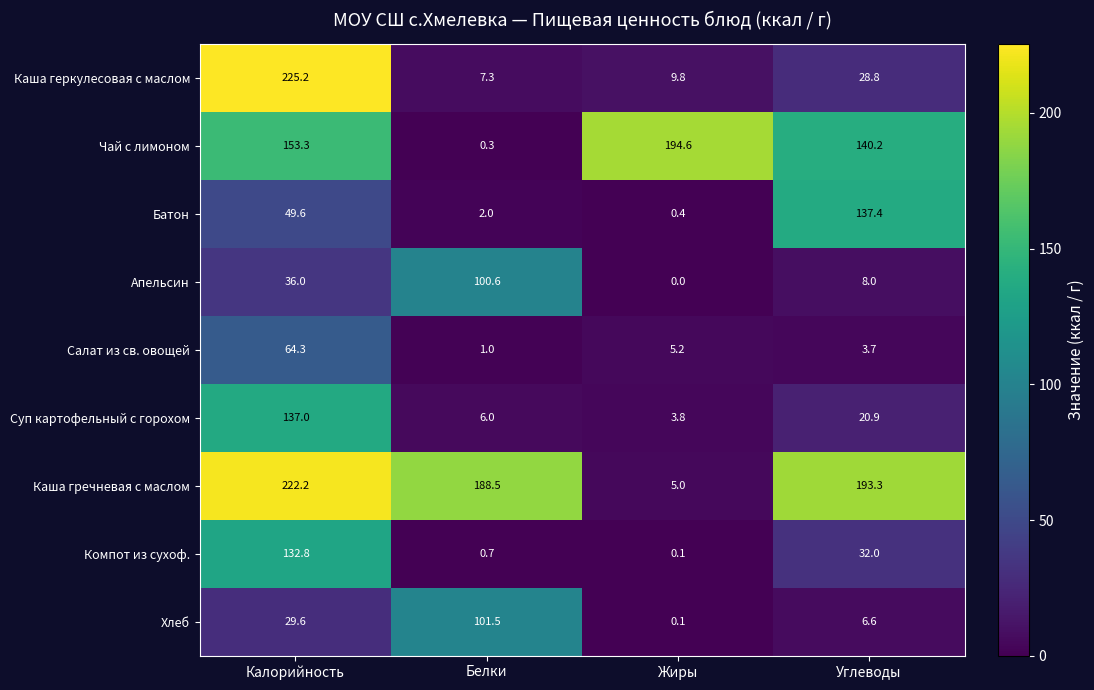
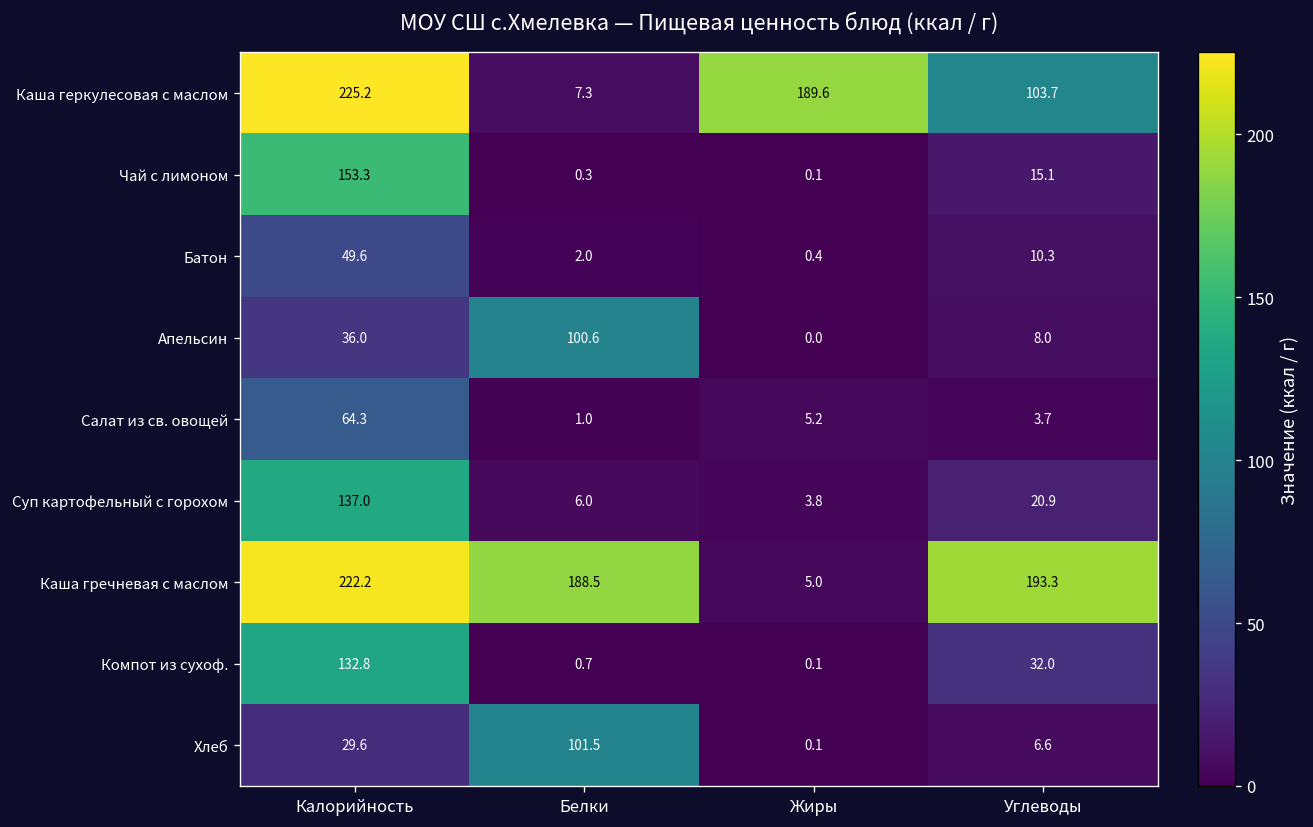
Каша геркулесовая с маслом, Жиры: 9.8 -> 189.6
Каша геркулесовая с маслом, Углеводы: 28.8 -> 103.7
Чай с лимоном, Жиры: 194.6 -> 0.1
Чай с лимоном, Углеводы: 140.2 -> 15.1
Батон, Углеводы: 137.4 -> 10.3
